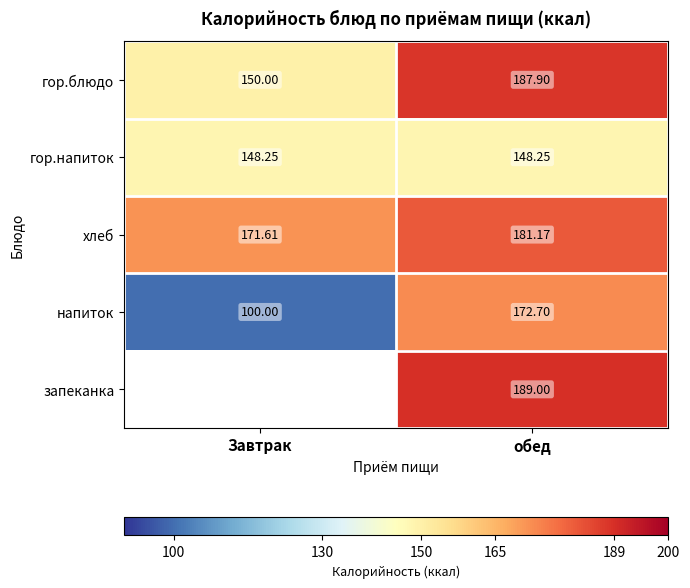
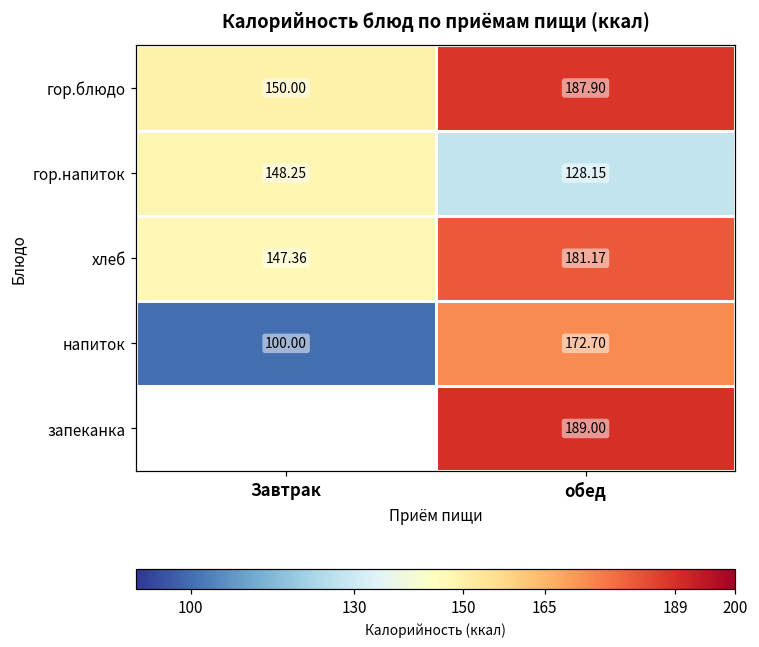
гор.напиток, обед: 148.25 -> 128.15
хлеб, Завтрак: 171.61 -> 147.36
